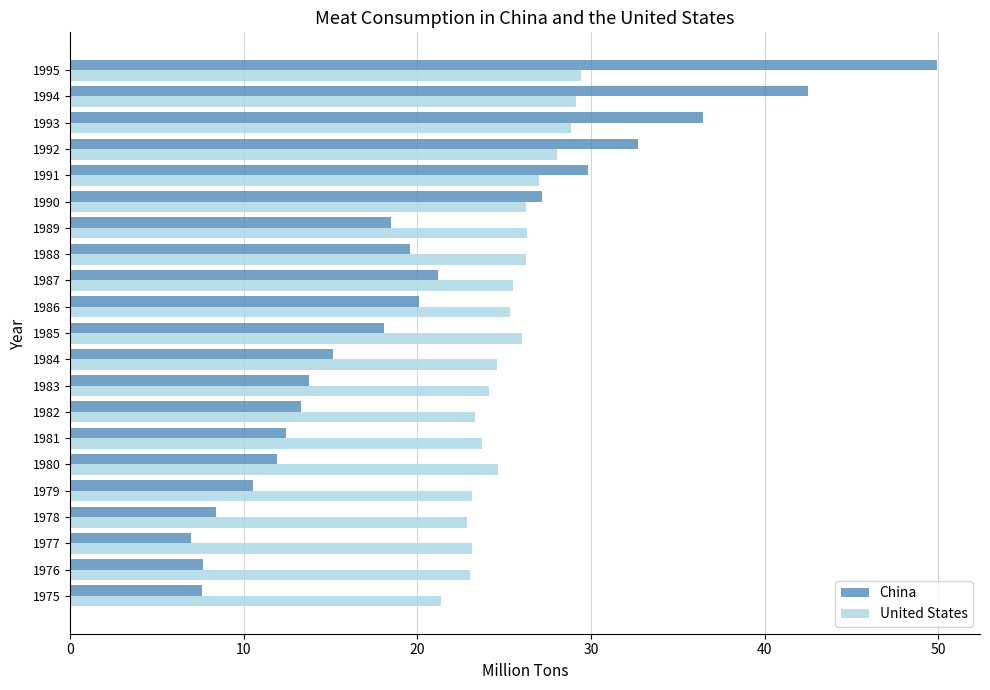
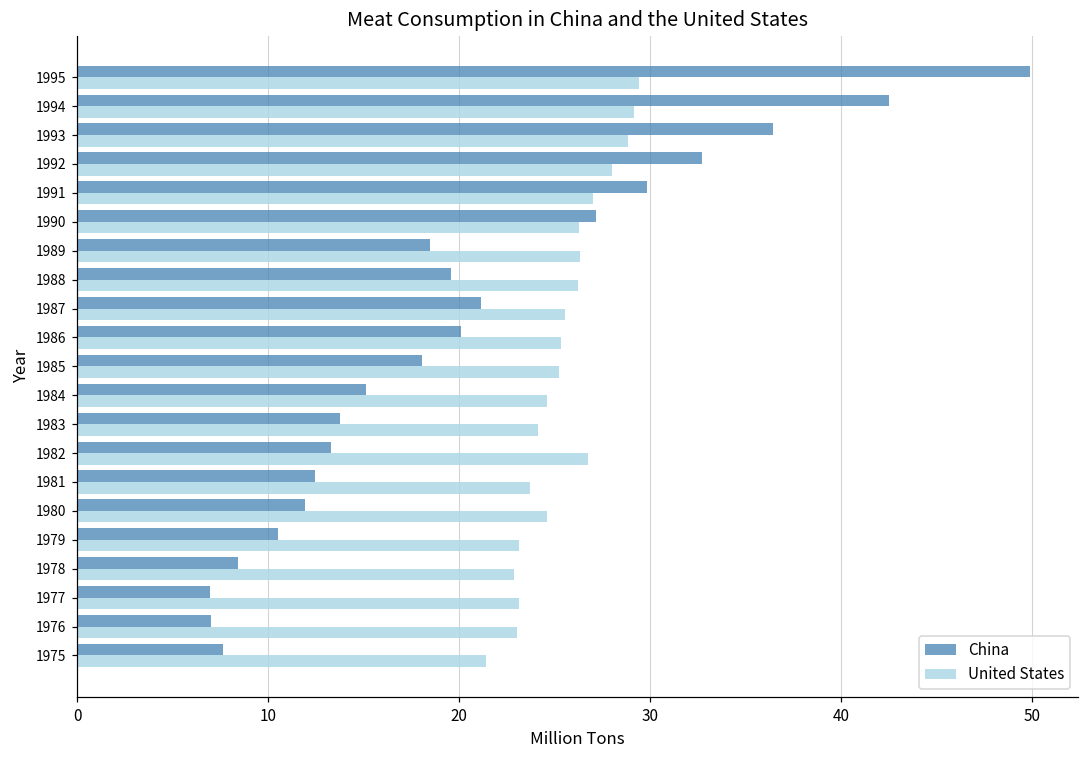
United States, 1985: 26.0 -> 25.2
United States, 1982: 23.3 -> 26.8
China, 1976: 7.6 -> 7.0
